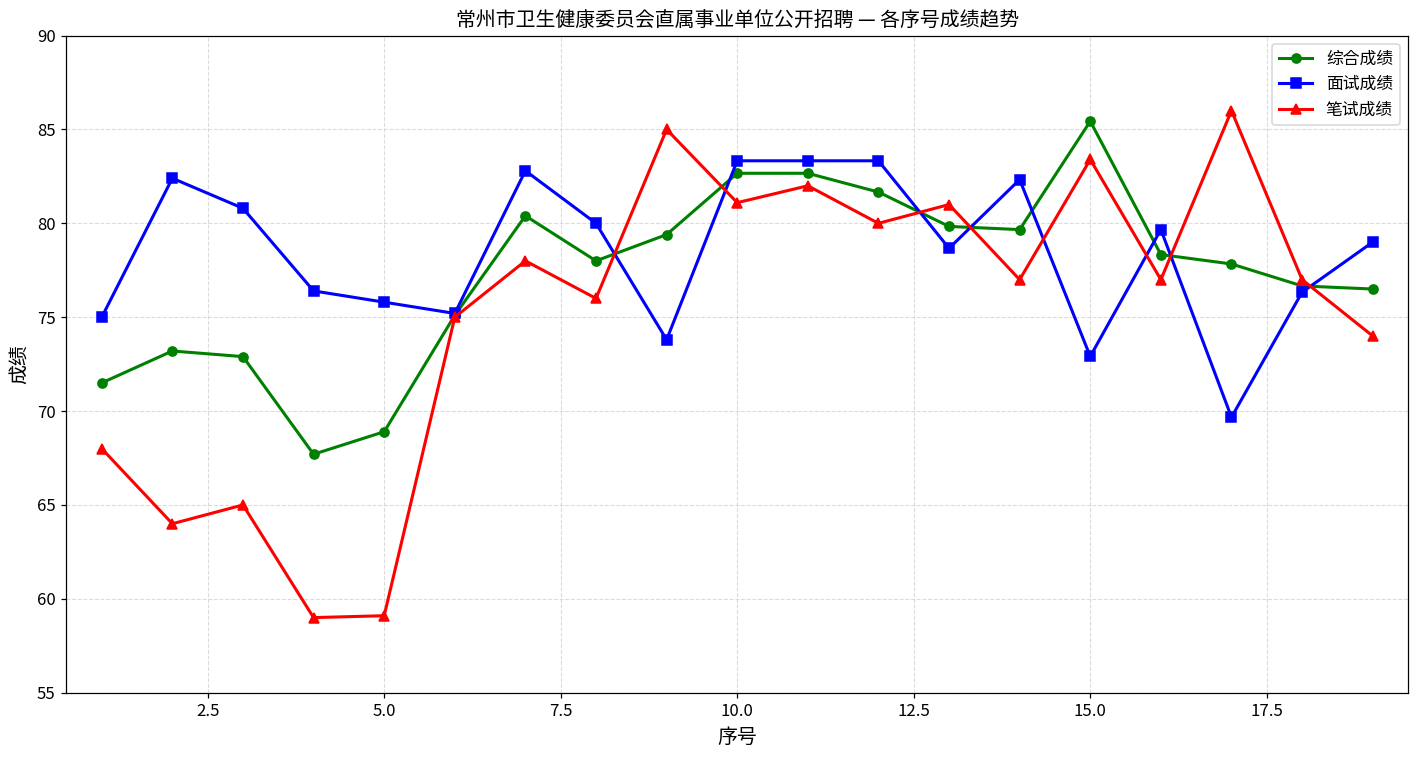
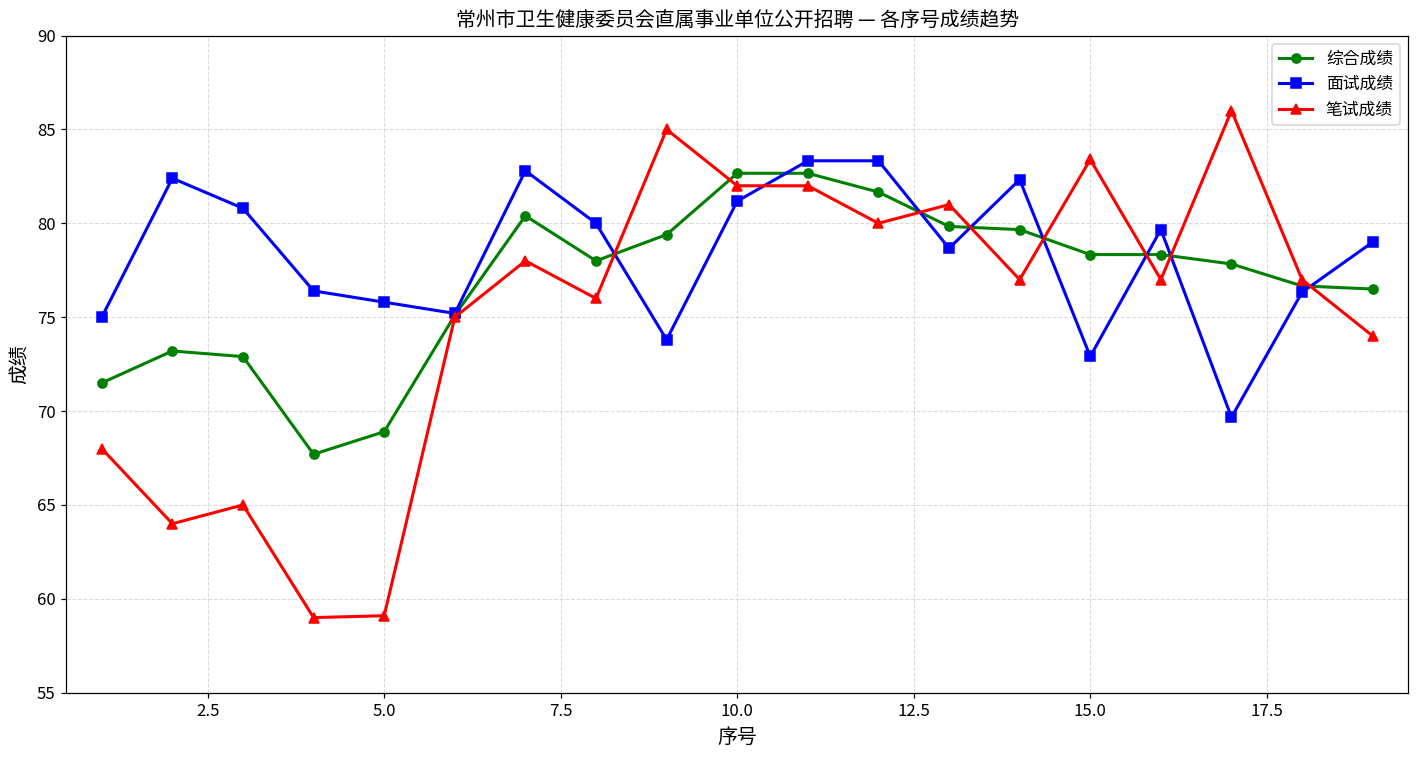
面试成绩, 10.0: 83.3 -> 81.2
笔试成绩, 10.0: 81.1 -> 82.0
综合成绩, 15.0: 85.4 -> 78.3
